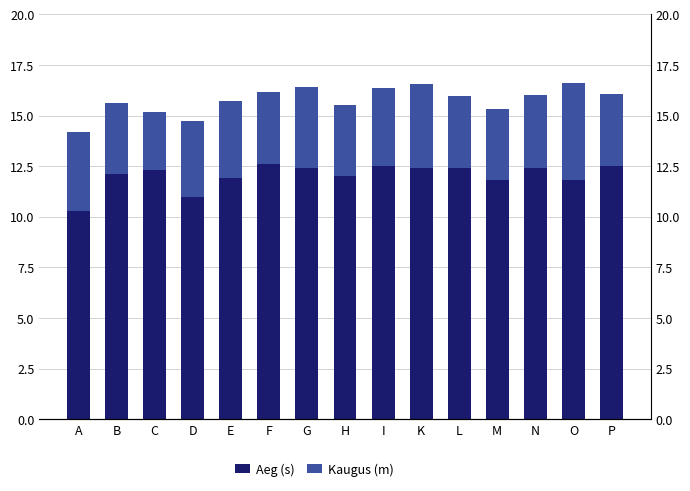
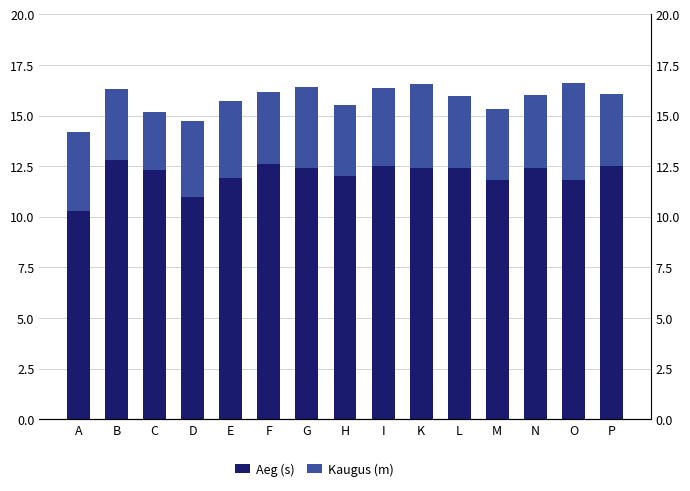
Aeg (s), B: 12.1 -> 12.8
